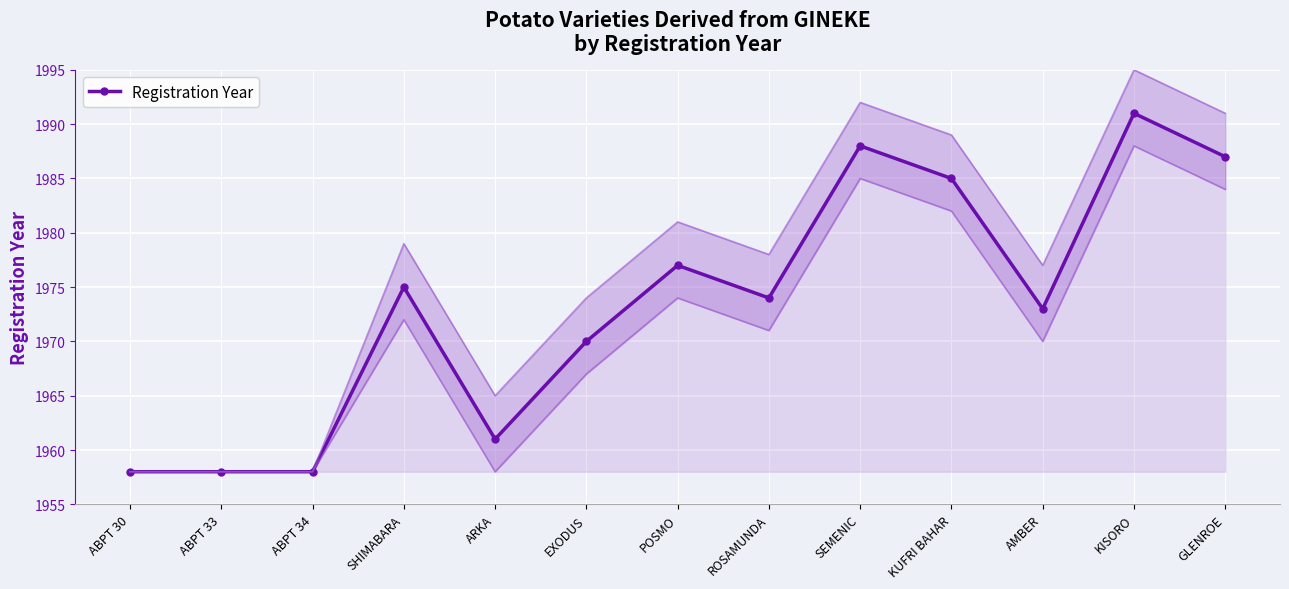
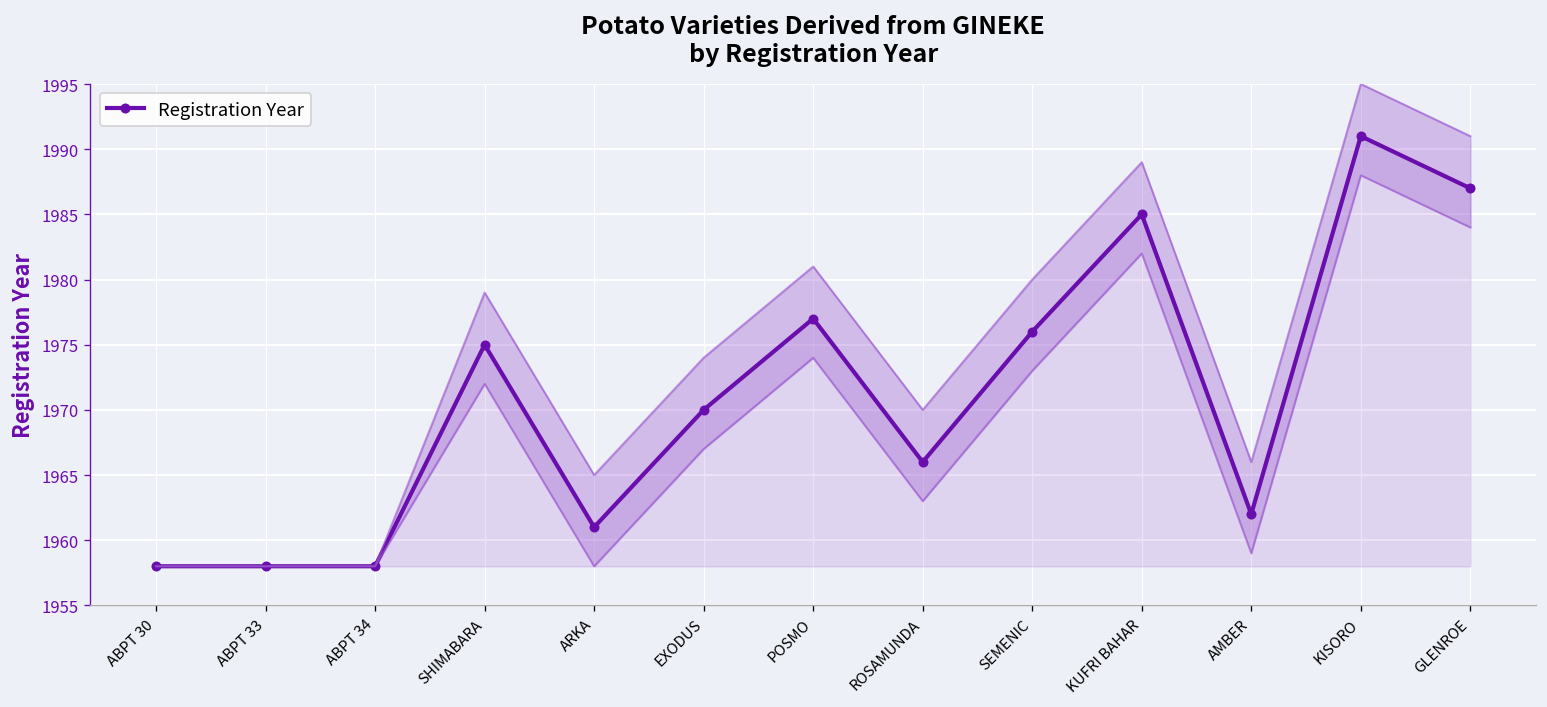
Registration Year, ROSAMUNDA: 1974 -> 1966
Registration Year, SEMENIC: 1988 -> 1976
Registration Year, AMBER: 1973 -> 1962
